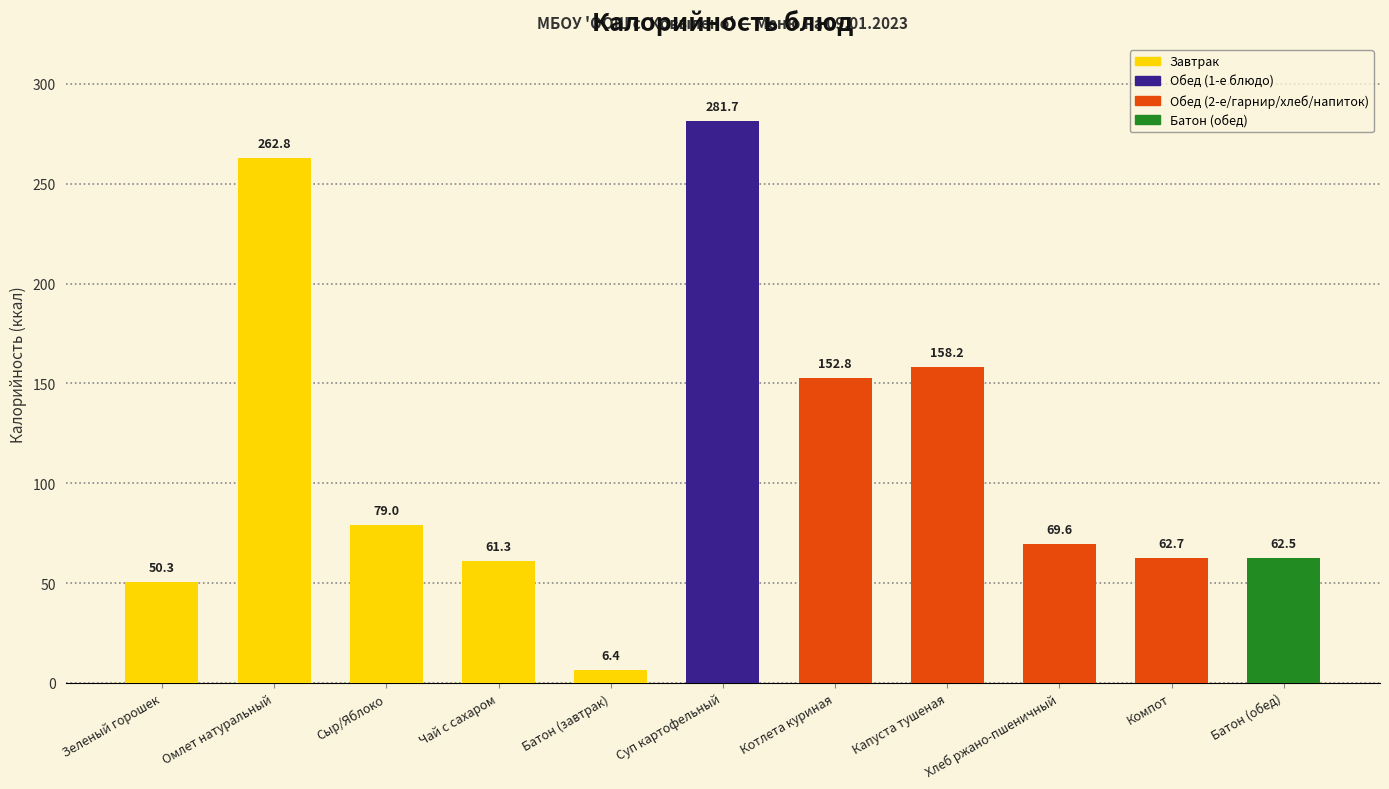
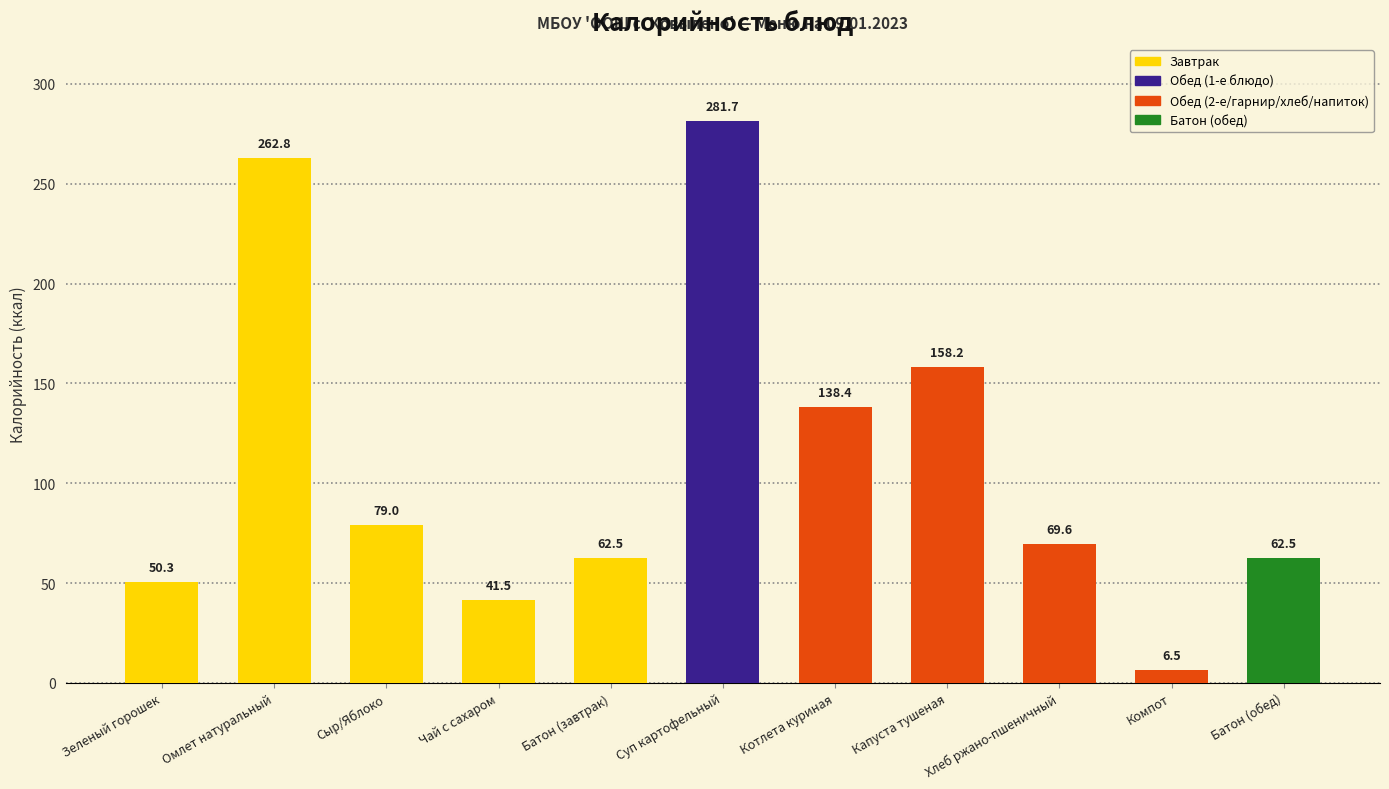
Чай с сахаром: 61.3 -> 41.5
Батон (завтрак): 6.4 -> 62.5
Котлета куриная: 152.8 -> 138.4
Компот: 62.7 -> 6.5
